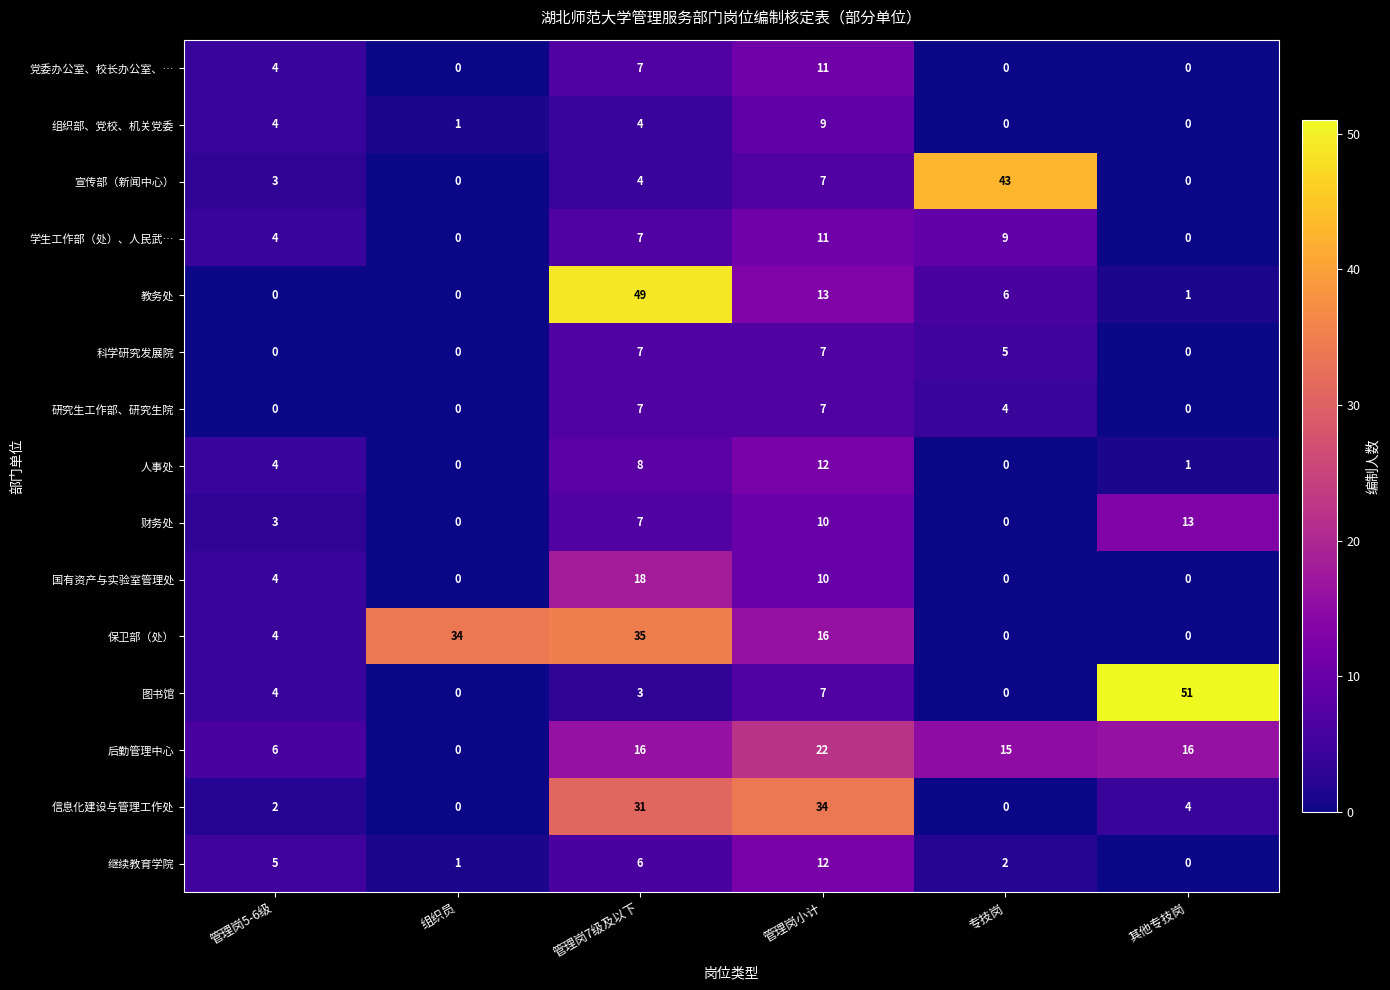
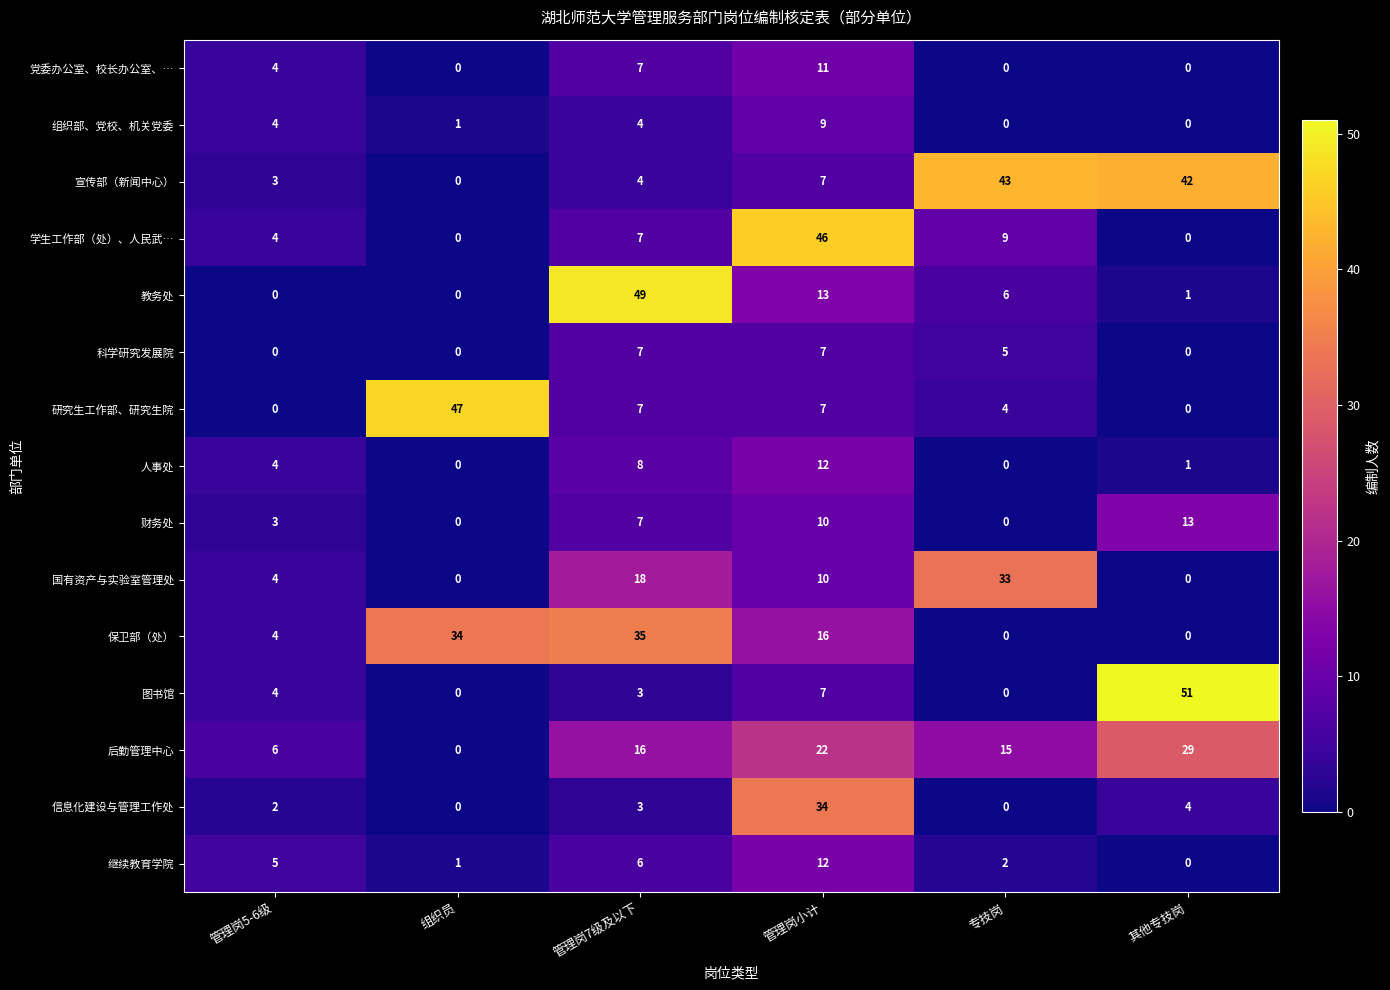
宣传部（新闻中心）, 其他专技岗: 0 -> 42
学生工作部（处）、人民武…, 管理岗小计: 11 -> 46
研究生工作部、研究生院, 组织员: 0 -> 47
国有资产与实验室管理处, 专技岗: 0 -> 33
后勤管理中心, 其他专技岗: 16 -> 29
信息化建设与管理工作处, 管理岗7级及以下: 31 -> 3
